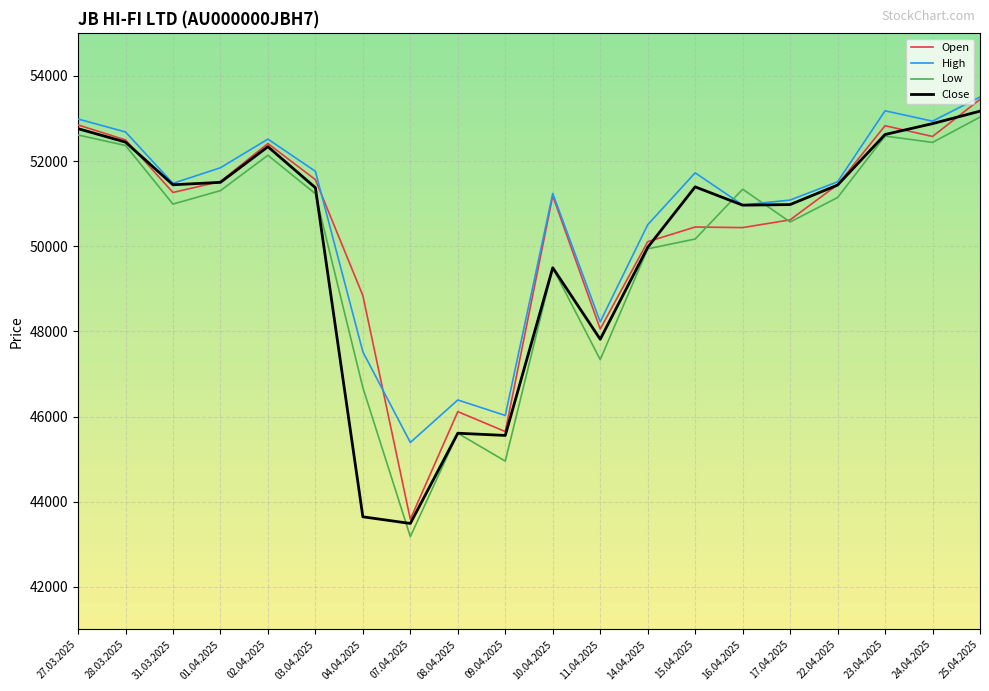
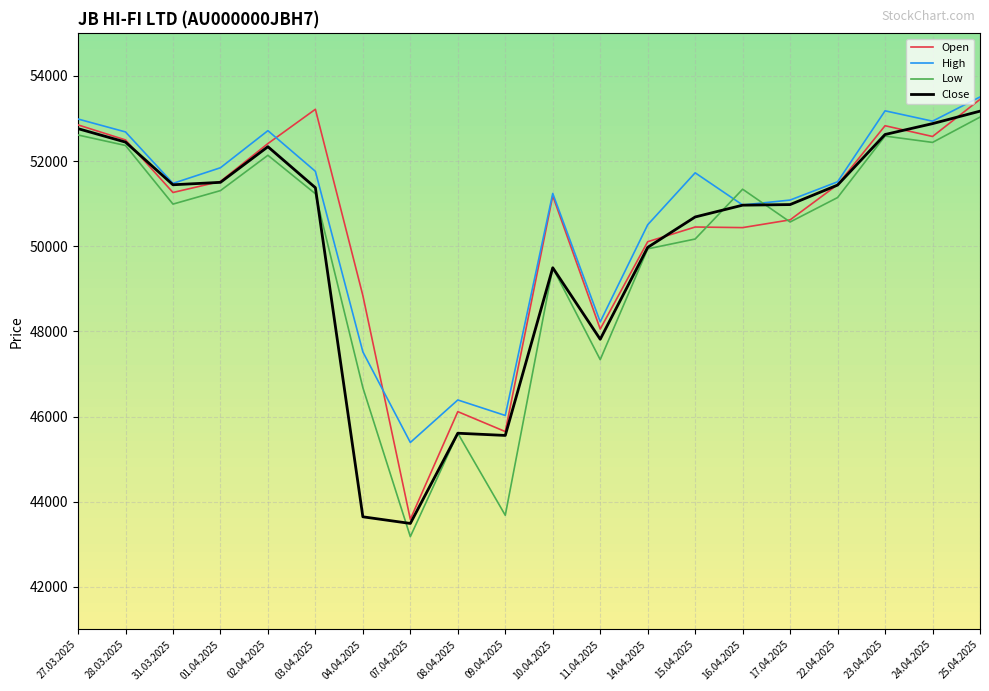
High, 02.04.2025: 52500 -> 52700
Open, 03.04.2025: 51600 -> 53200
Low, 09.04.2025: 45000 -> 43700
Close, 15.04.2025: 51400 -> 50700
